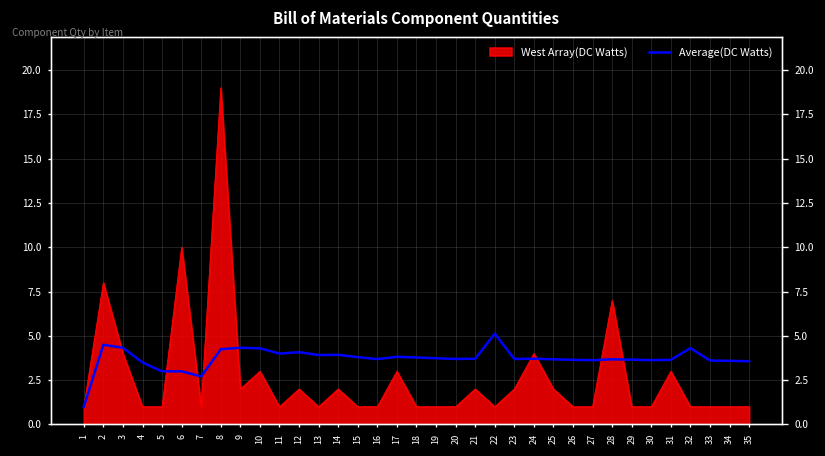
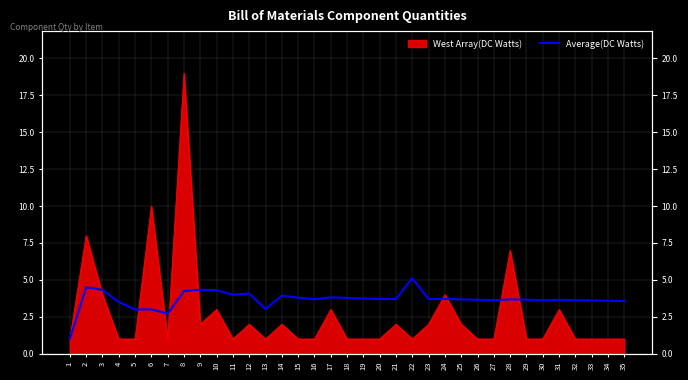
Average(DC Watts), 13: 3.9 -> 3.0
Average(DC Watts), 32: 4.3 -> 3.6
